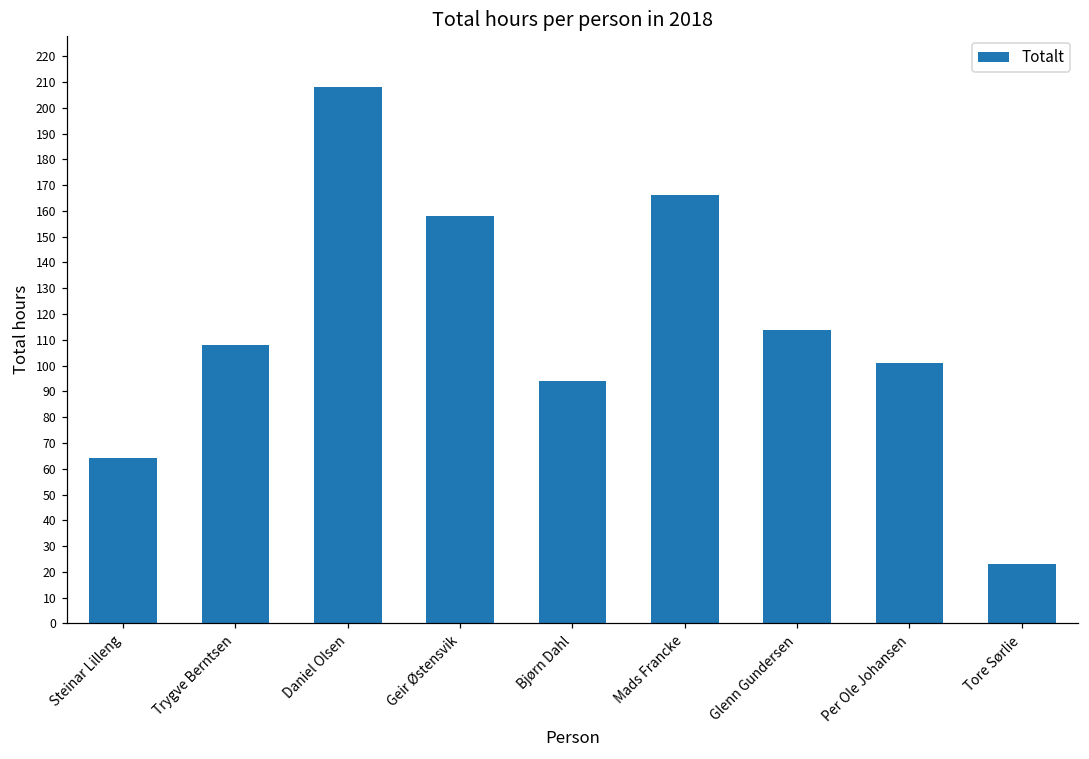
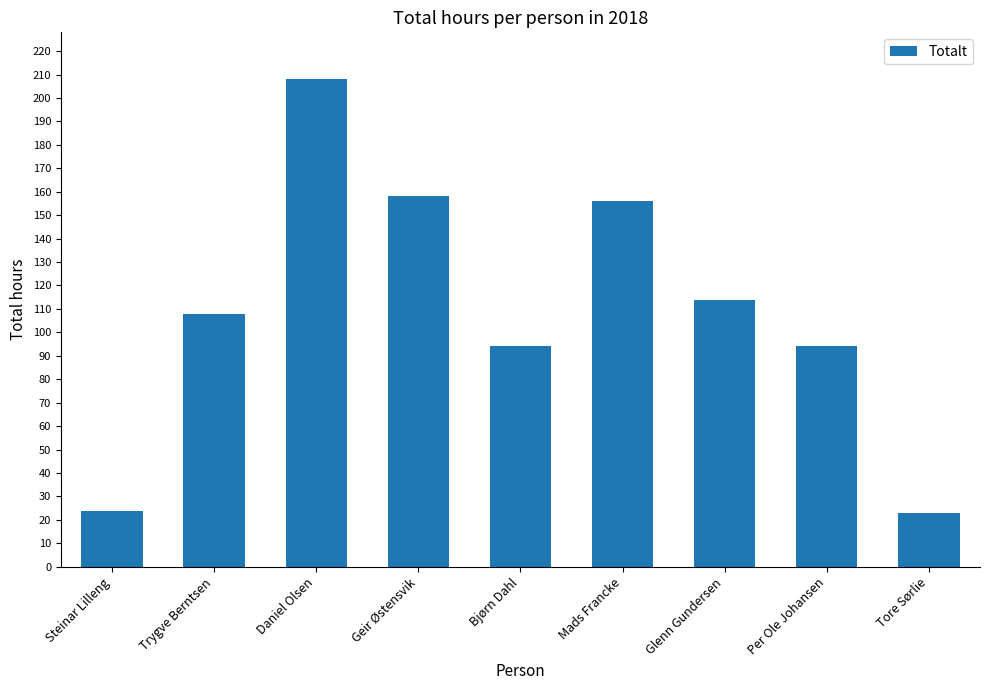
Steinar Lilleng: 64 -> 24
Mads Francke: 166 -> 156
Per Ole Johansen: 101 -> 94
